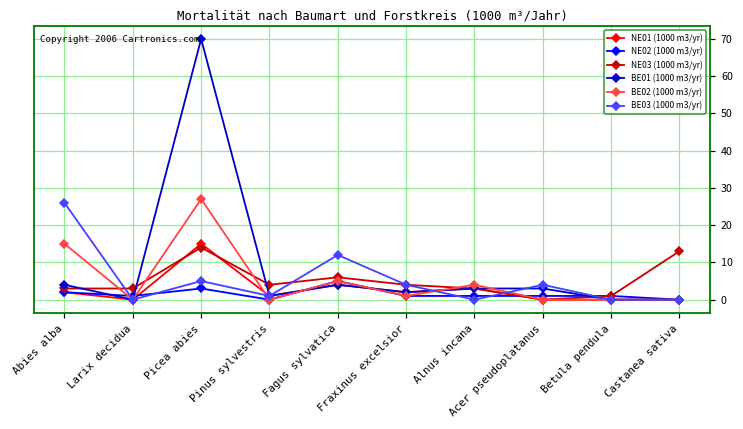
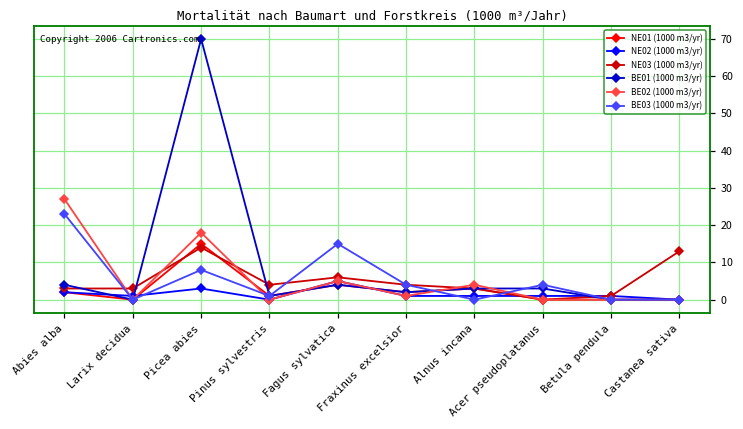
BE02 (1000 m3/yr), Abies alba: 15 -> 27
BE03 (1000 m3/yr), Abies alba: 26 -> 23
BE02 (1000 m3/yr), Picea abies: 27 -> 18
BE03 (1000 m3/yr), Picea abies: 5 -> 8
BE03 (1000 m3/yr), Fagus sylvatica: 12 -> 15
